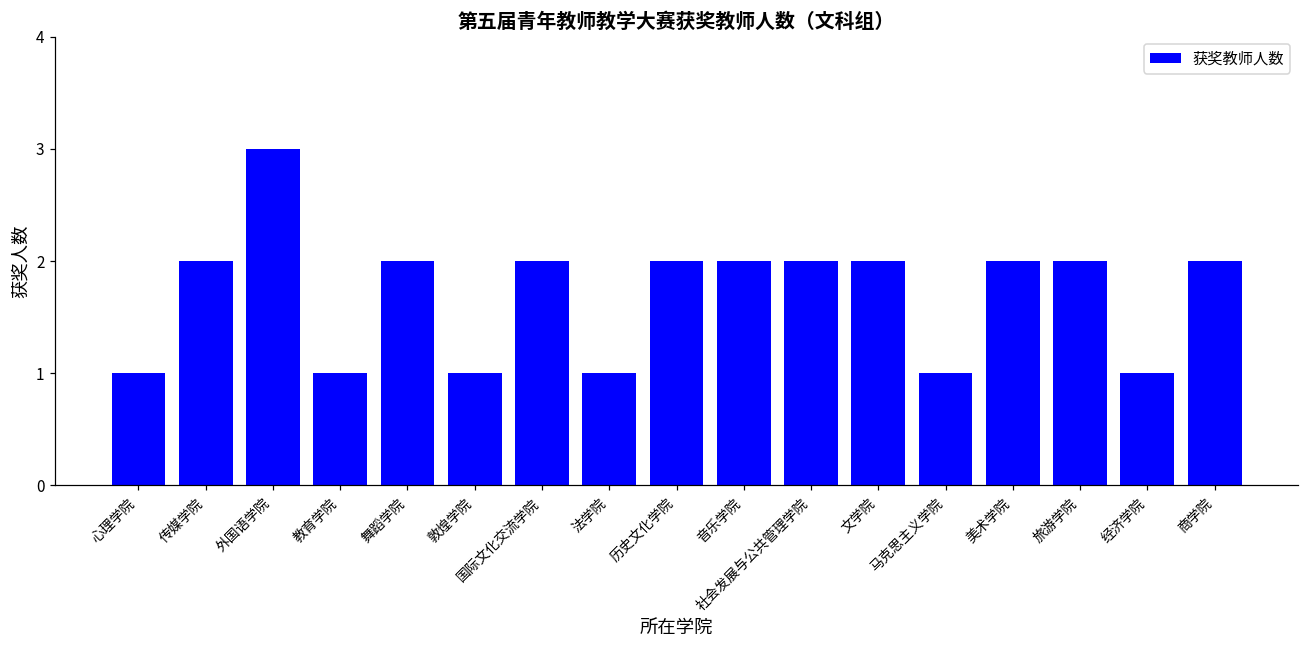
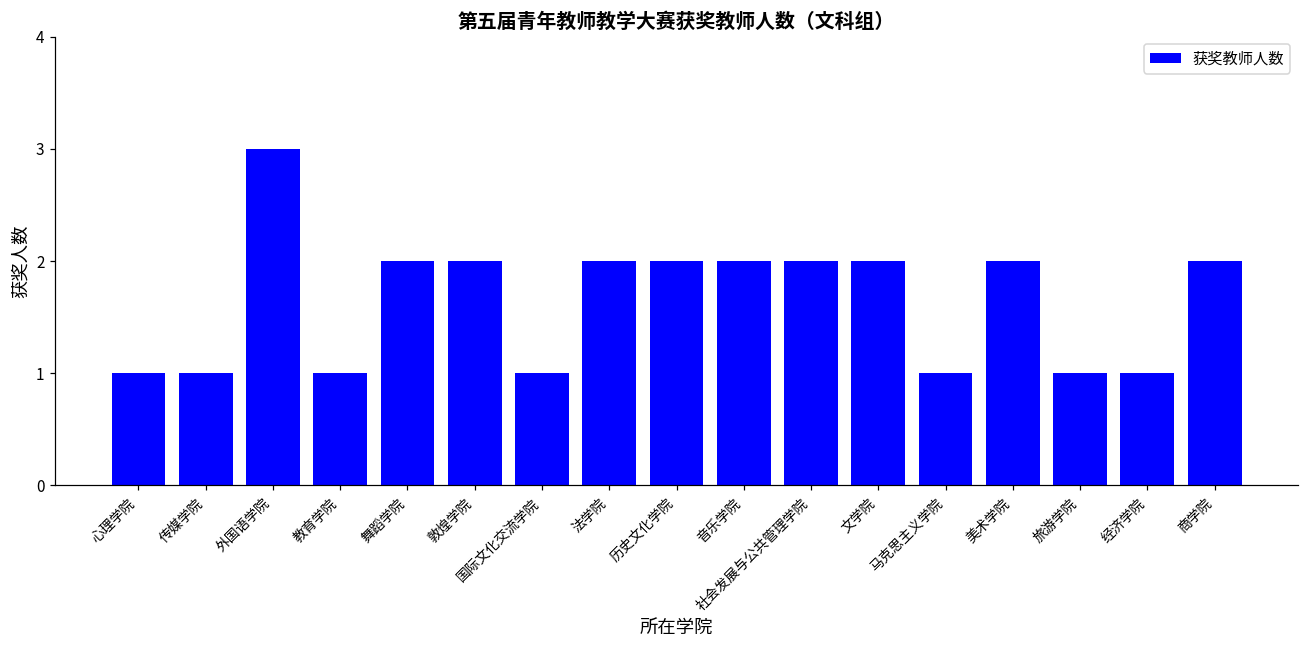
传媒学院: 2 -> 1
敦煌学院: 1 -> 2
国际文化交流学院: 2 -> 1
法学院: 1 -> 2
旅游学院: 2 -> 1
